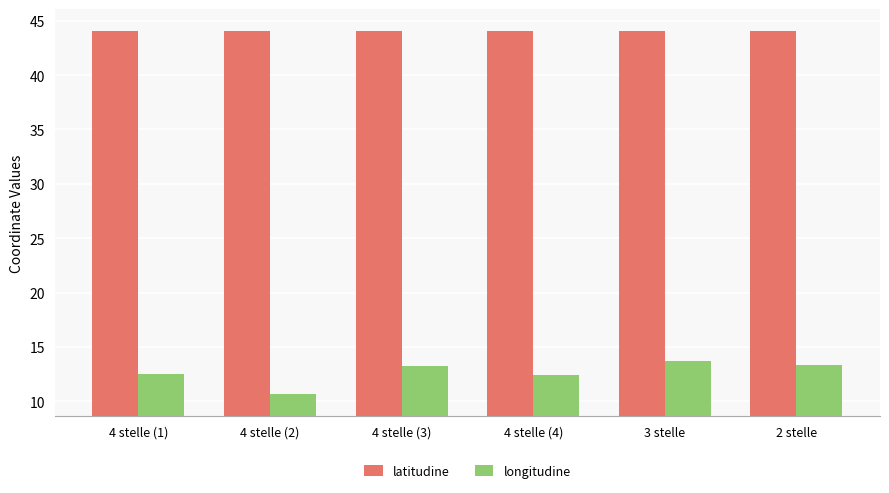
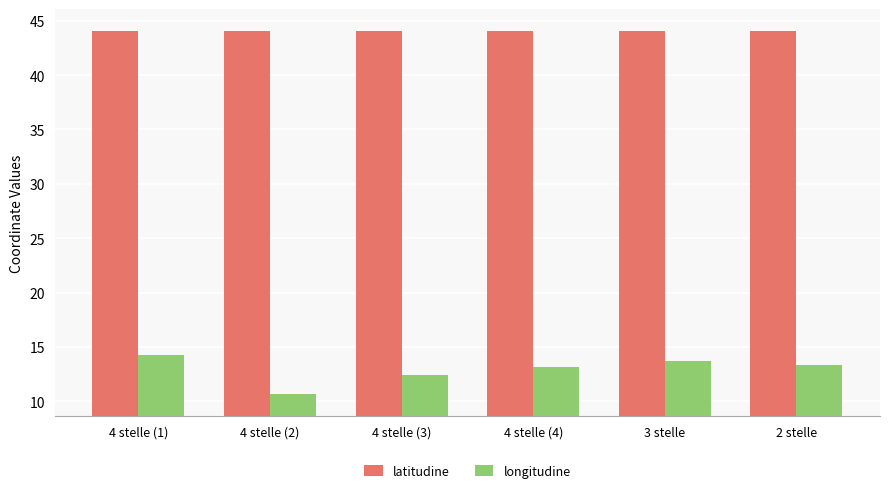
longitudine, 4 stelle (1): 12.5 -> 14.3
longitudine, 4 stelle (3): 13.2 -> 12.4
longitudine, 4 stelle (4): 12.4 -> 13.1
